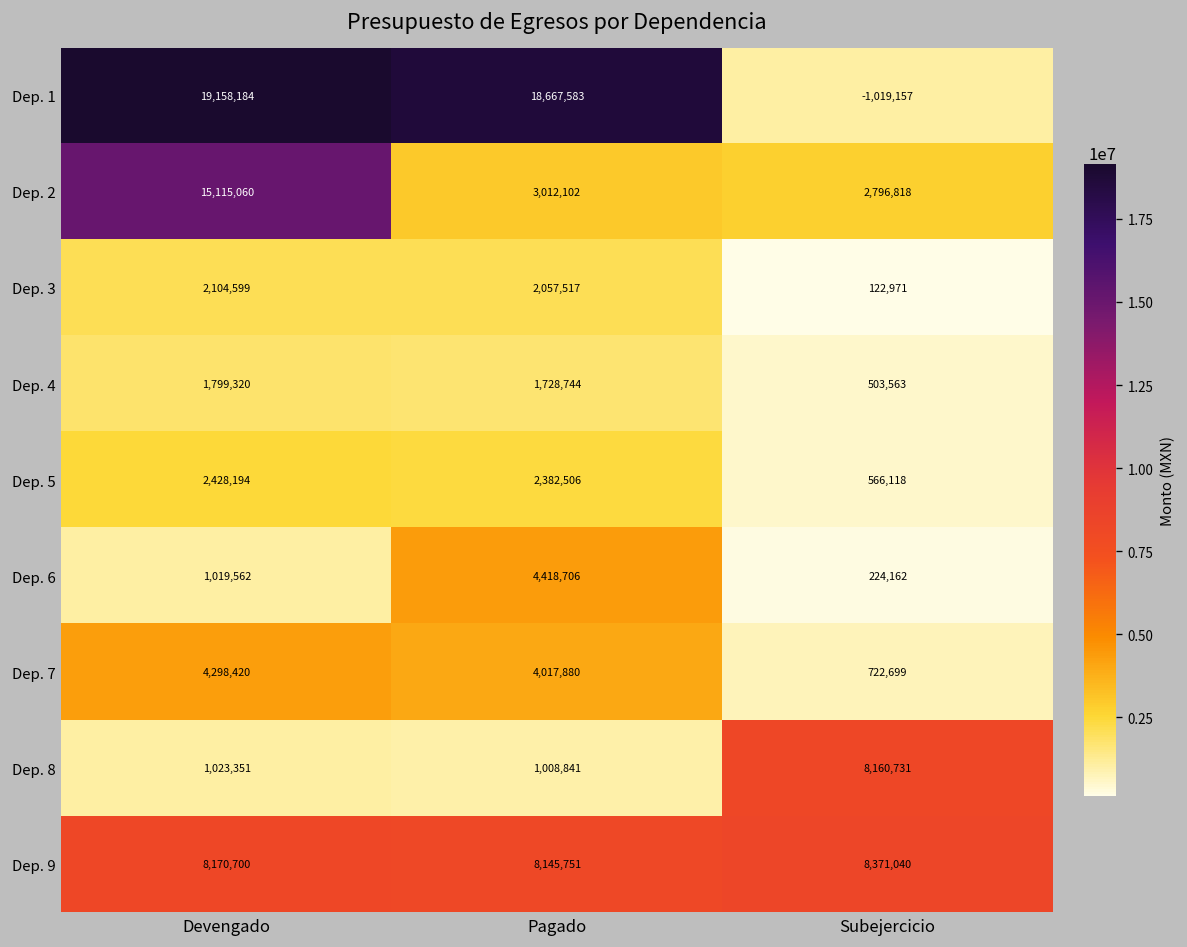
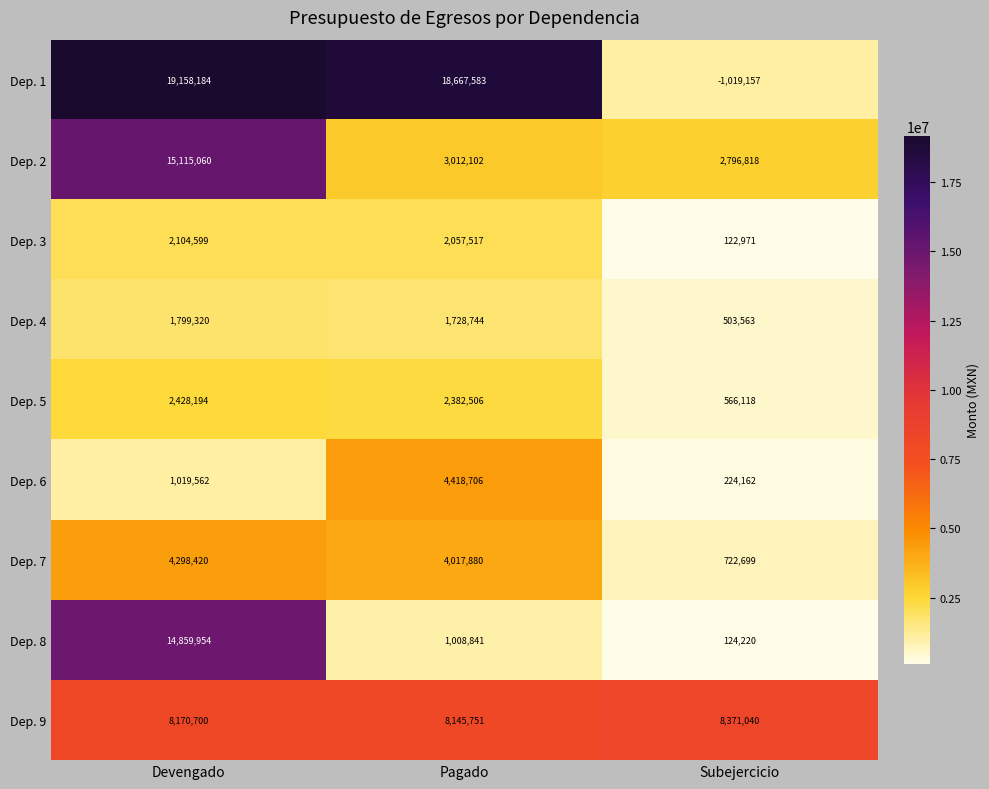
Dep. 8, Devengado: 1,023,351 -> 14,859,954
Dep. 8, Subejercicio: 8,160,731 -> 124,220
